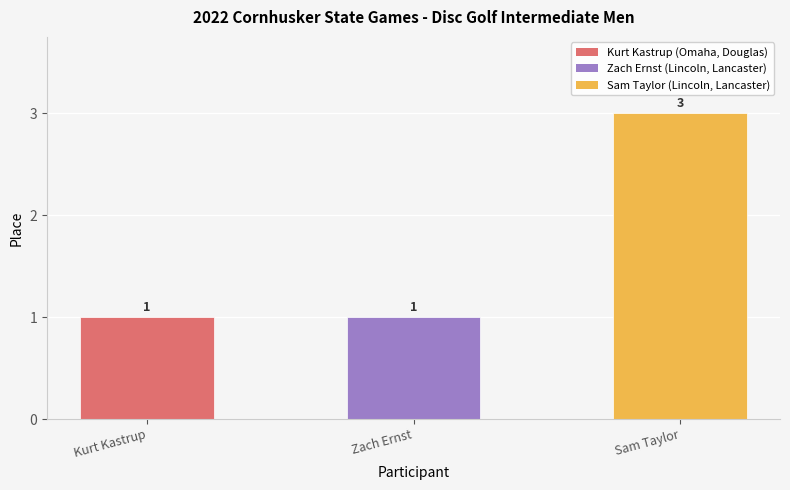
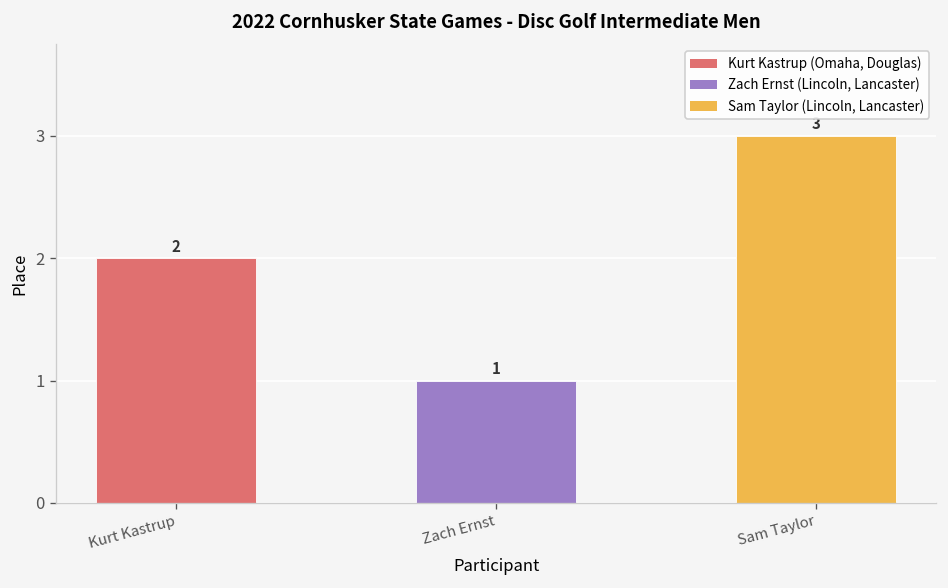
Kurt Kastrup: 1 -> 2
